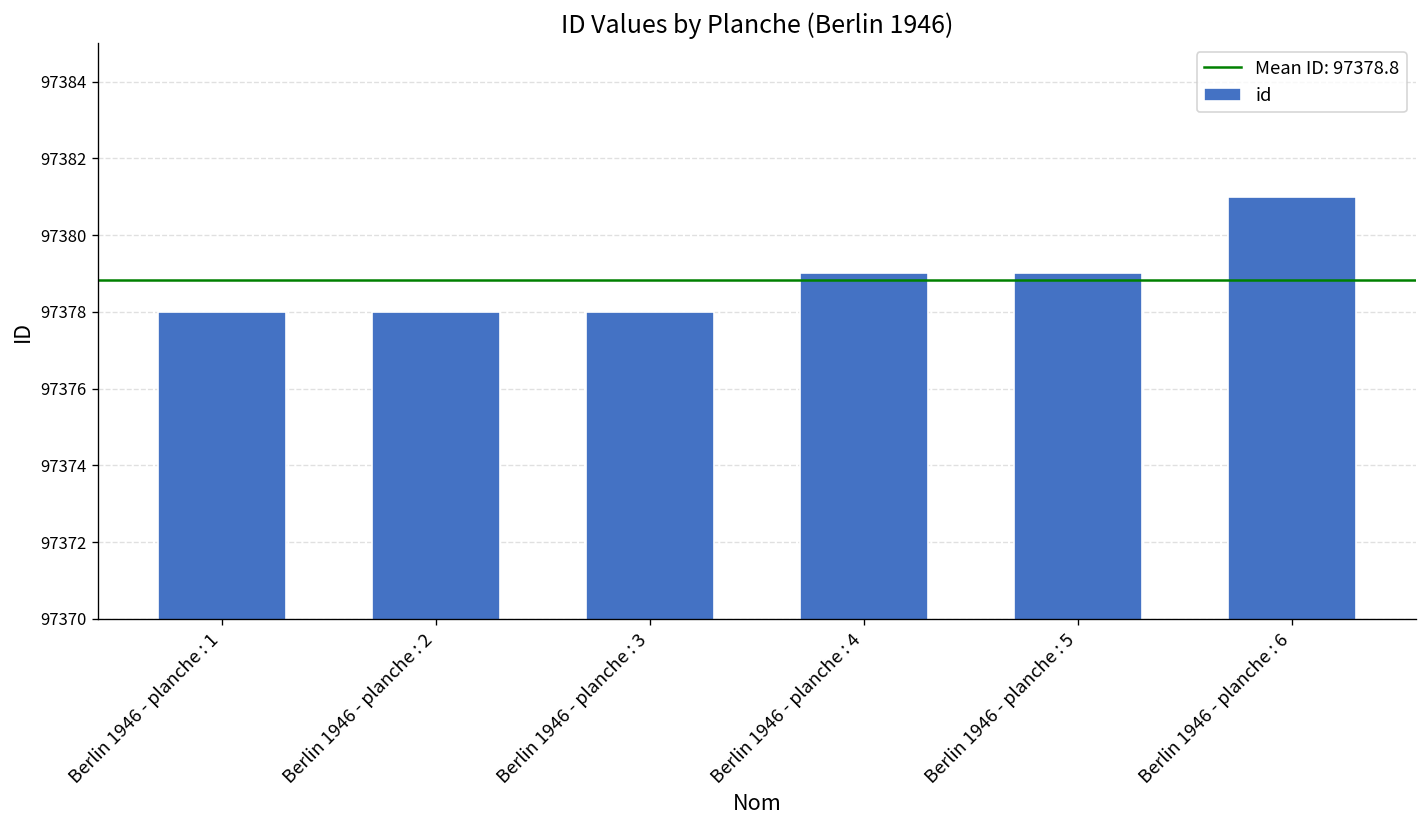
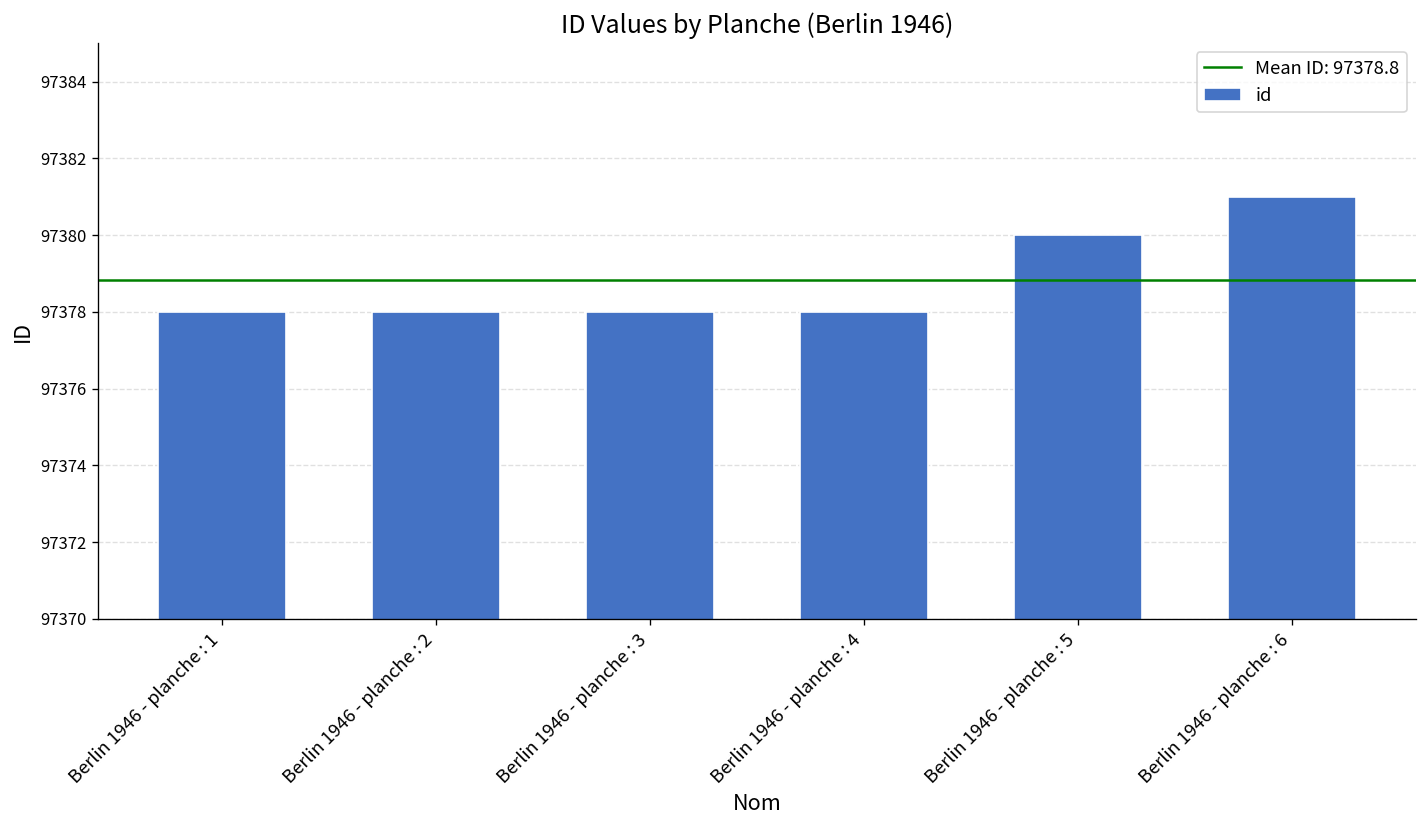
Berlin 1946 - planche : 4: 97379 -> 97378
Berlin 1946 - planche : 5: 97379 -> 97380
